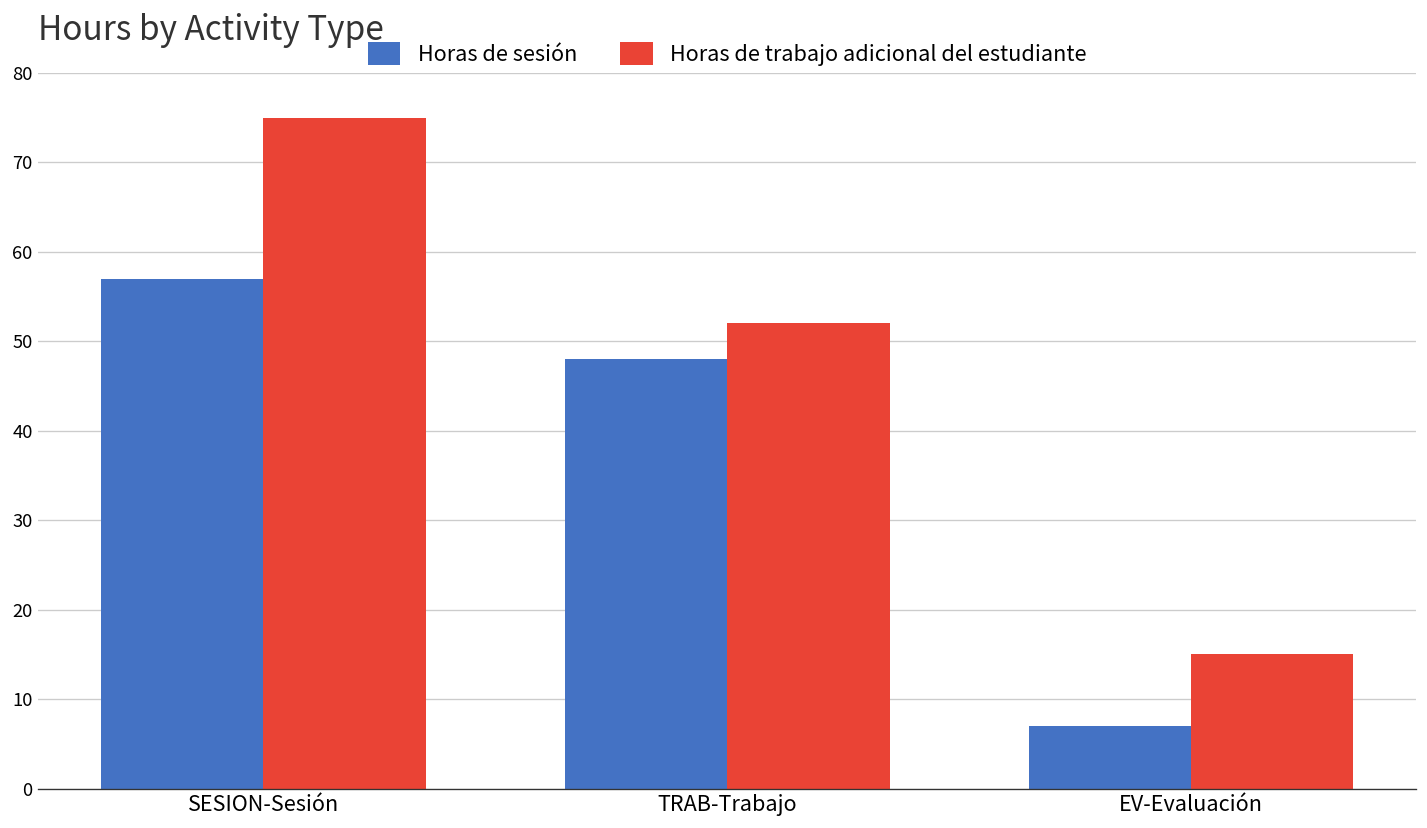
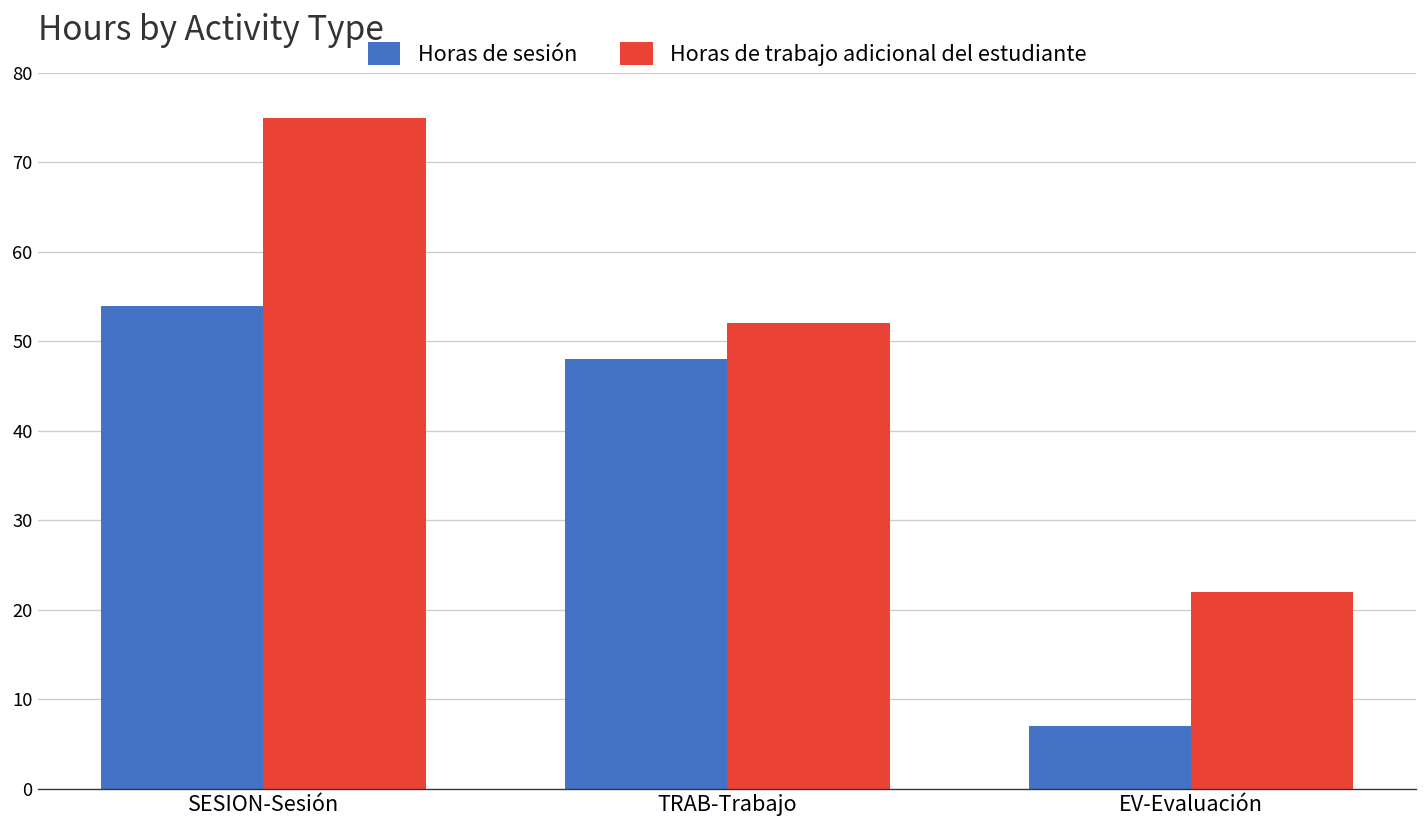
Horas de sesión, SESION-Sesión: 57 -> 54
Horas de trabajo adicional del estudiante, EV-Evaluación: 15 -> 22
